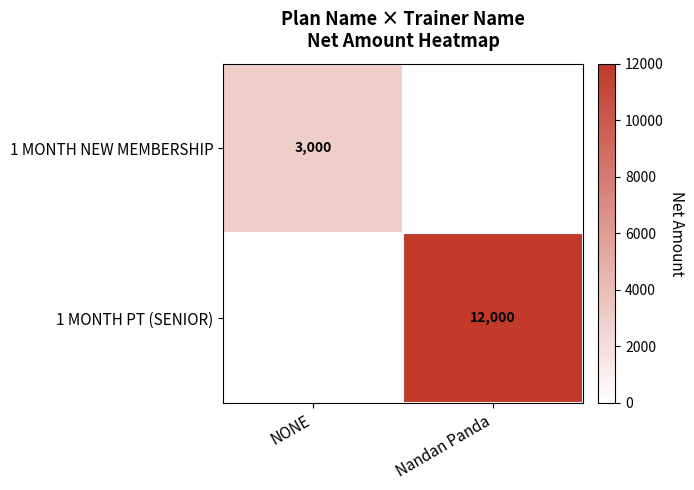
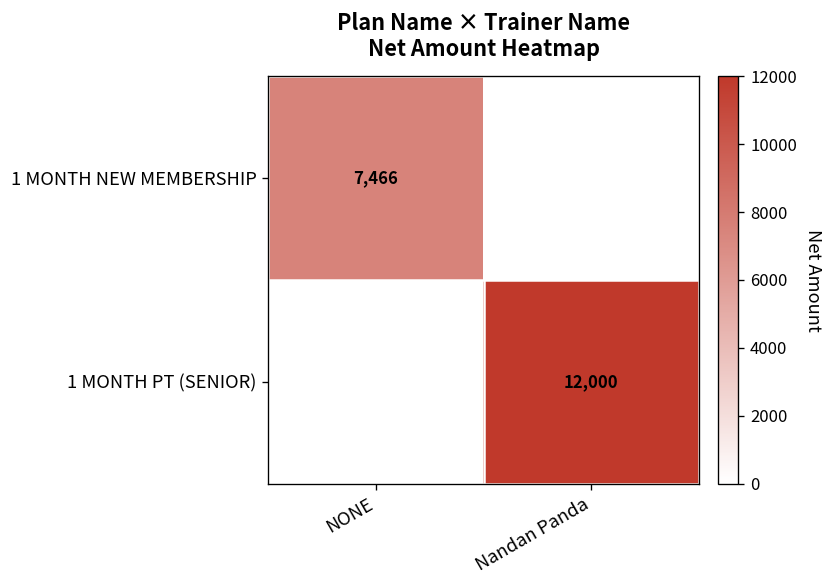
1 MONTH NEW MEMBERSHIP, NONE: 3,000 -> 7,466
